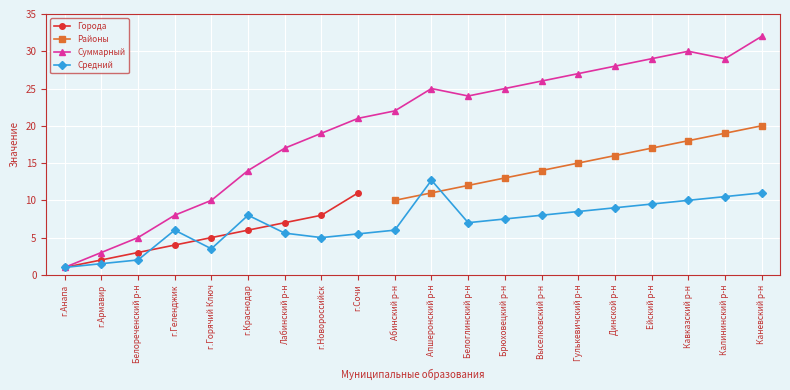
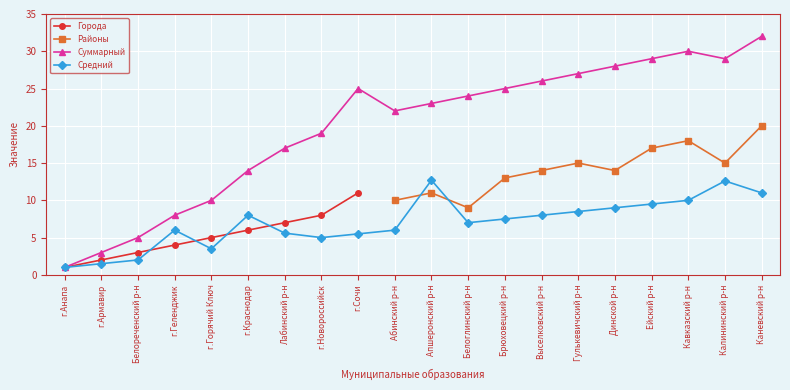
Суммарный, г.Сочи: 21 -> 25
Суммарный, Апшеронский р-н: 25 -> 23
Районы, Белоглинский р-н: 12 -> 9
Районы, Динской р-н: 16 -> 14
Районы, Калининский р-н: 19 -> 15
Средний, Калининский р-н: 11 -> 13
